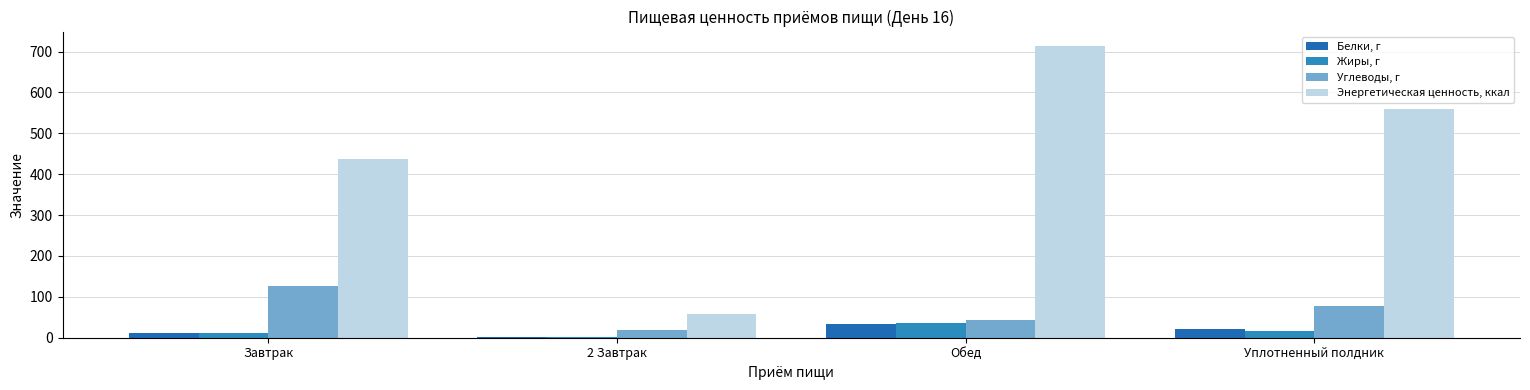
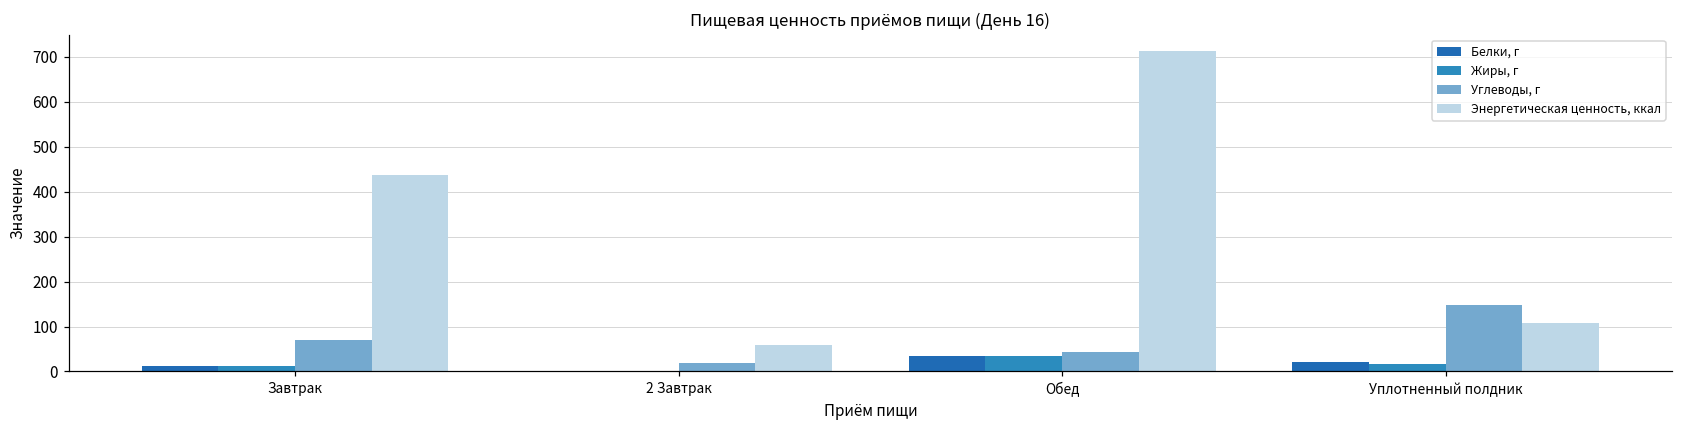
Углеводы, г, Завтрак: 130 -> 70
Углеводы, г, Уплотненный полдник: 80 -> 150
Энергетическая ценность, ккал, Уплотненный полдник: 560 -> 110
